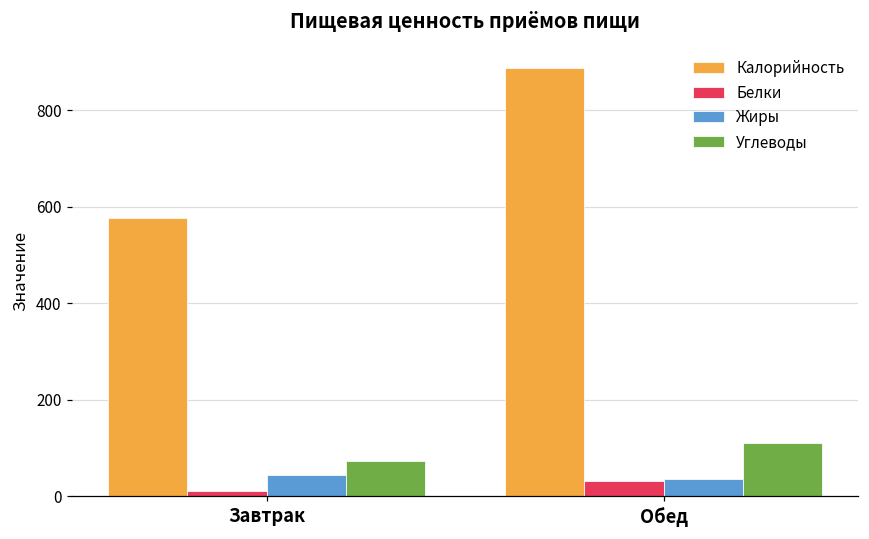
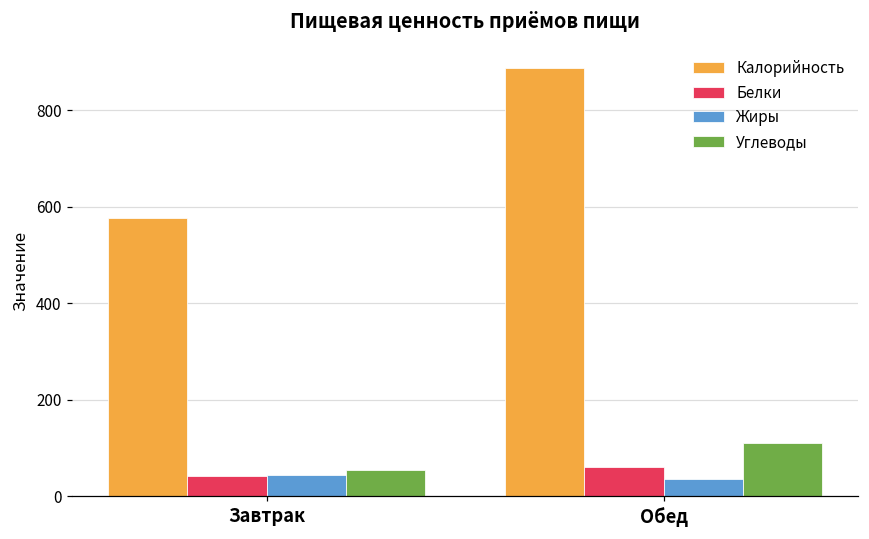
Белки, Завтрак: 10 -> 40
Углеводы, Завтрак: 70 -> 50
Белки, Обед: 30 -> 60
